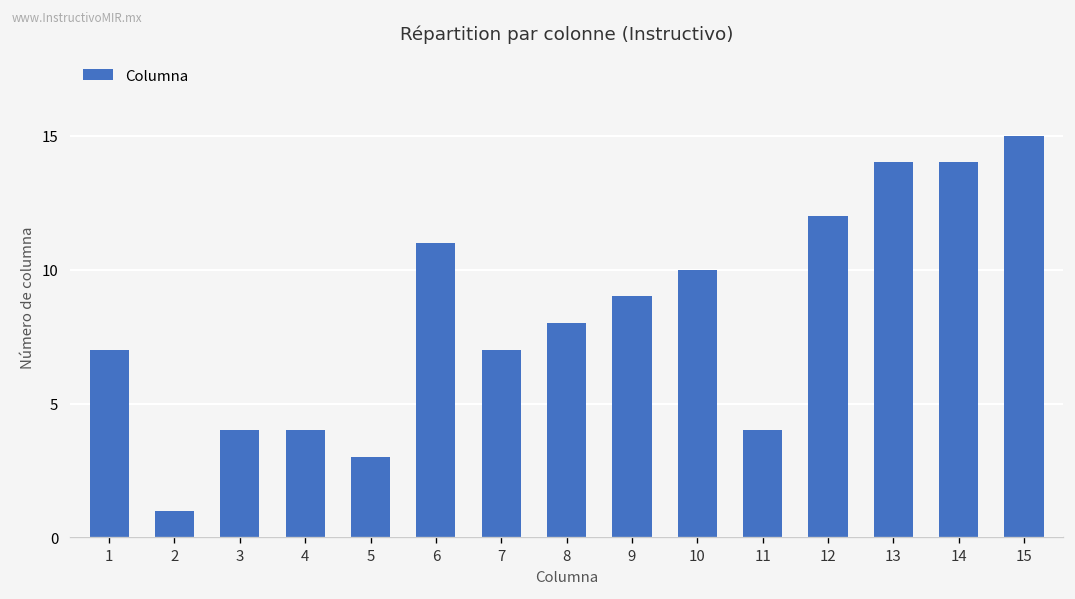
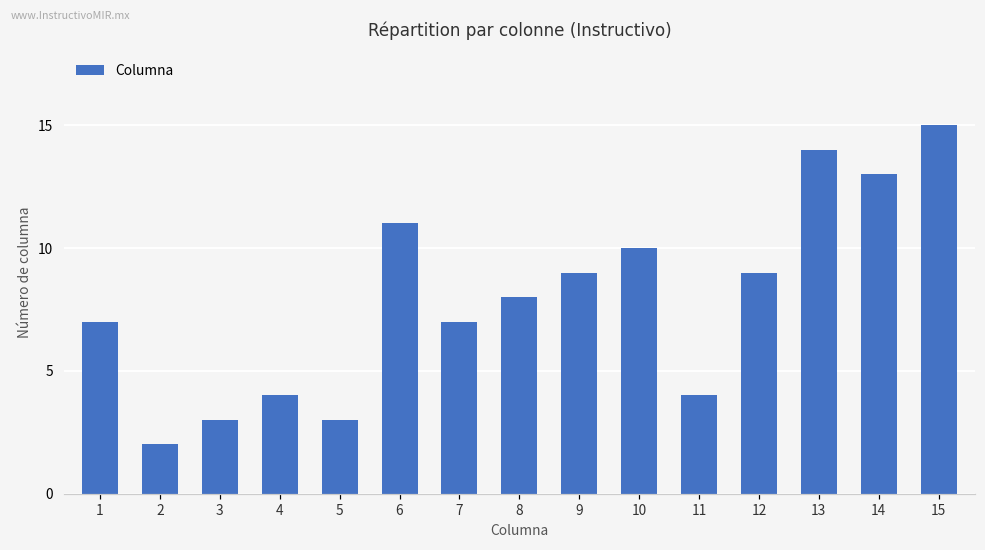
2: 1 -> 2
3: 4 -> 3
12: 12 -> 9
14: 14 -> 13
